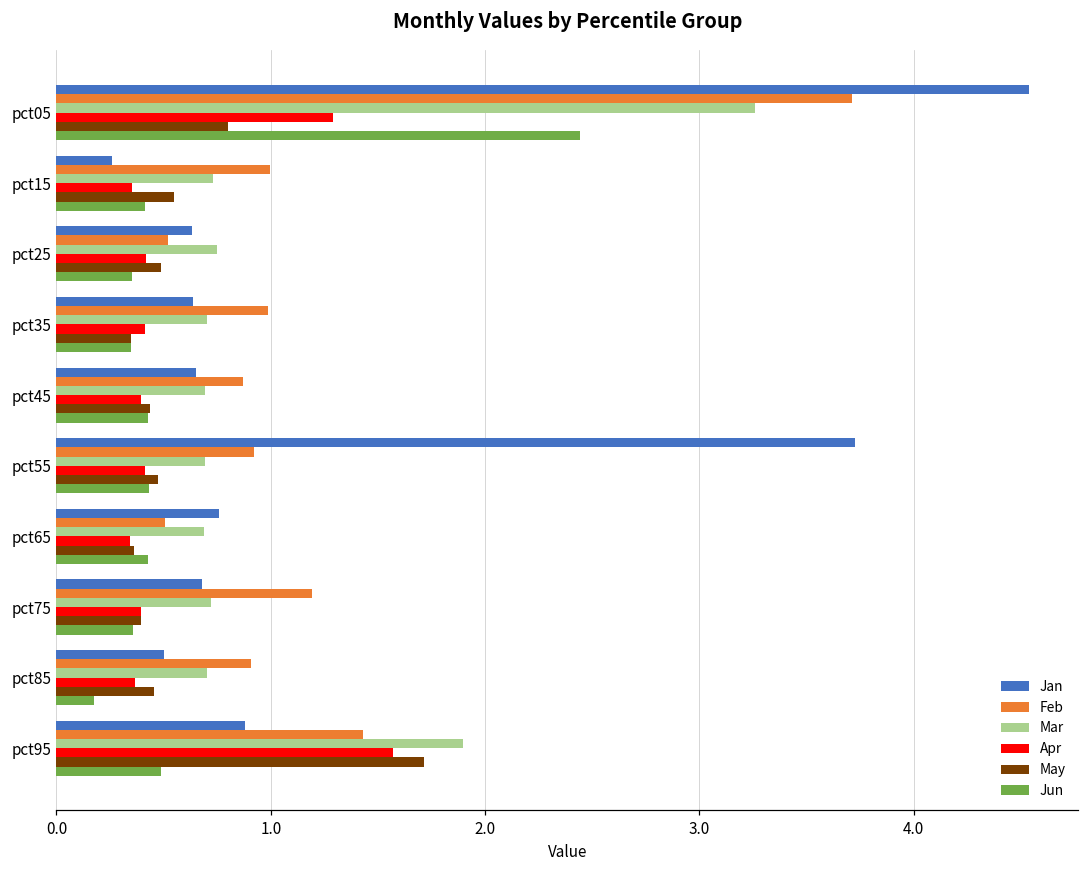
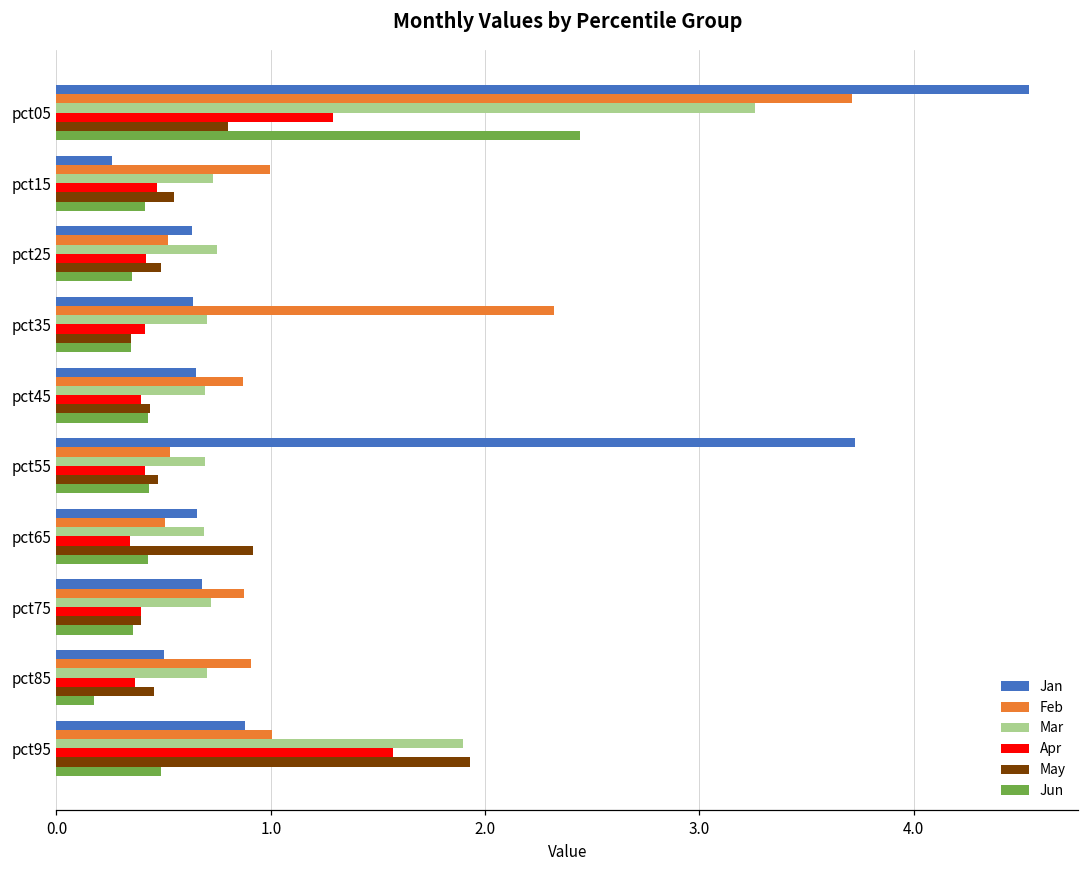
Apr, pct15: 0.35 -> 0.47
Feb, pct35: 0.99 -> 2.32
Feb, pct55: 0.92 -> 0.53
Jan, pct65: 0.76 -> 0.66
May, pct65: 0.36 -> 0.92
Feb, pct75: 1.19 -> 0.88
Feb, pct95: 1.43 -> 1.01
May, pct95: 1.71 -> 1.93
